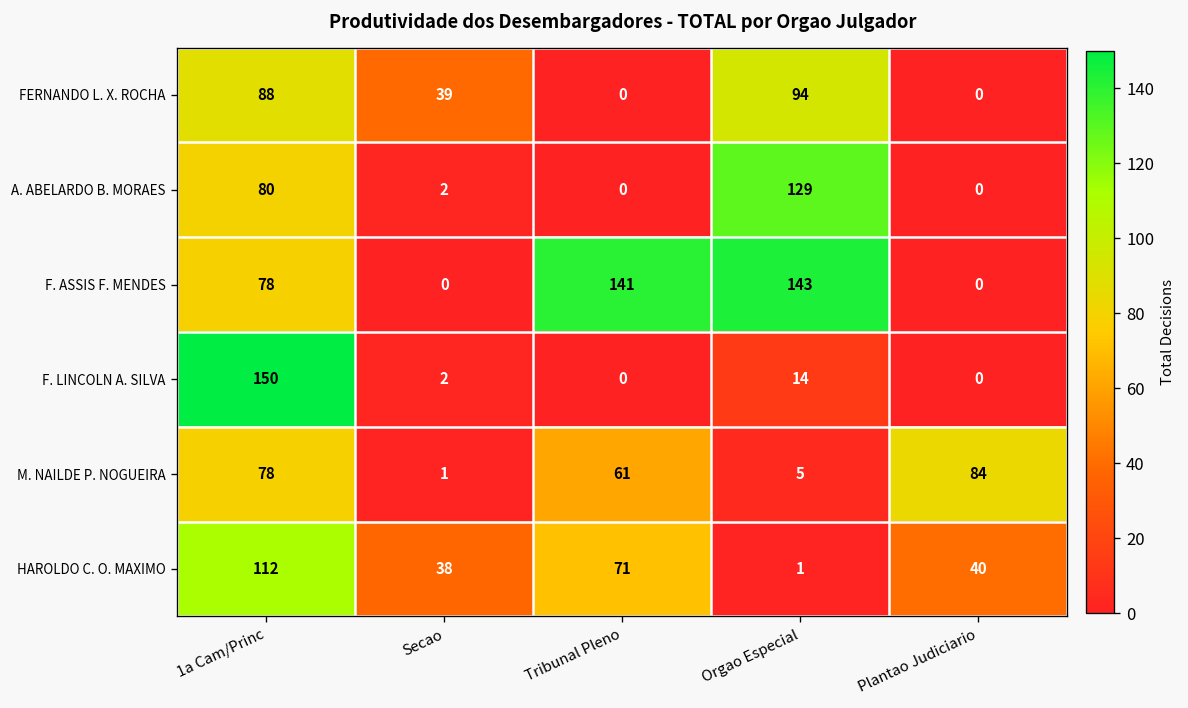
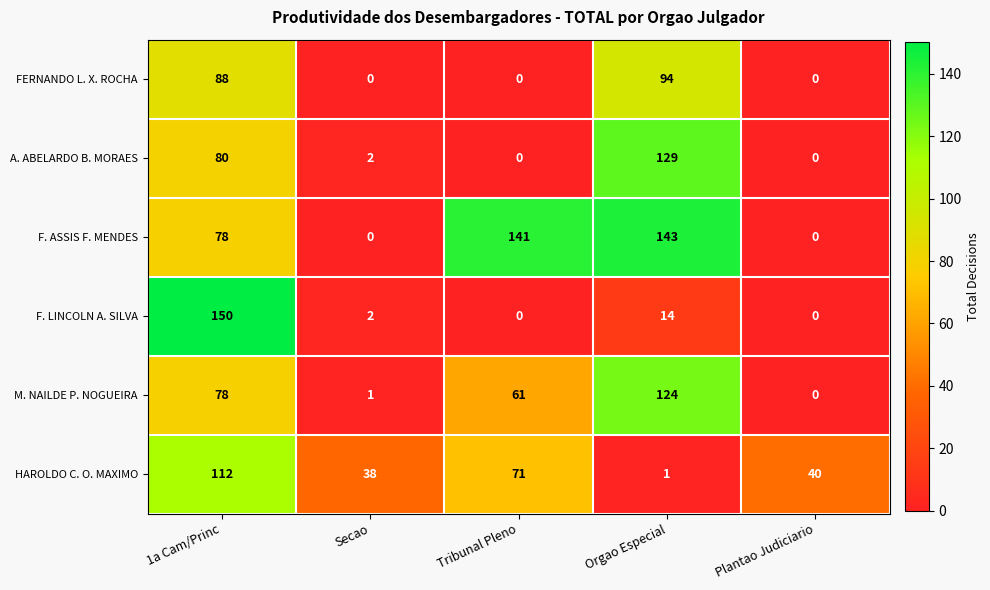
FERNANDO L. X. ROCHA, Secao: 39 -> 0
M. NAILDE P. NOGUEIRA, Orgao Especial: 5 -> 124
M. NAILDE P. NOGUEIRA, Plantao Judiciario: 84 -> 0
